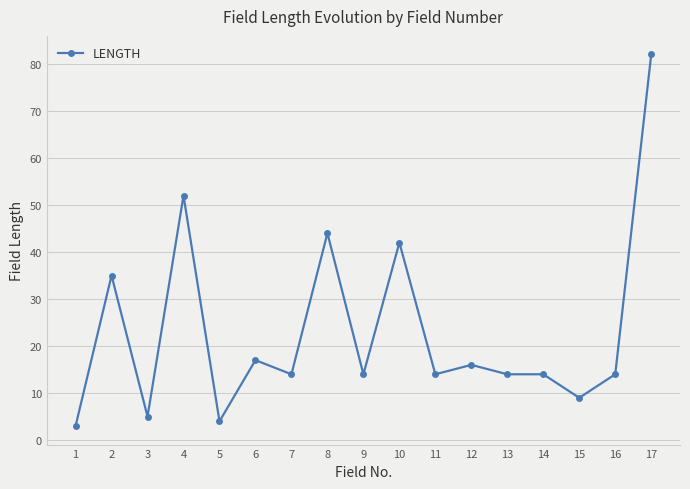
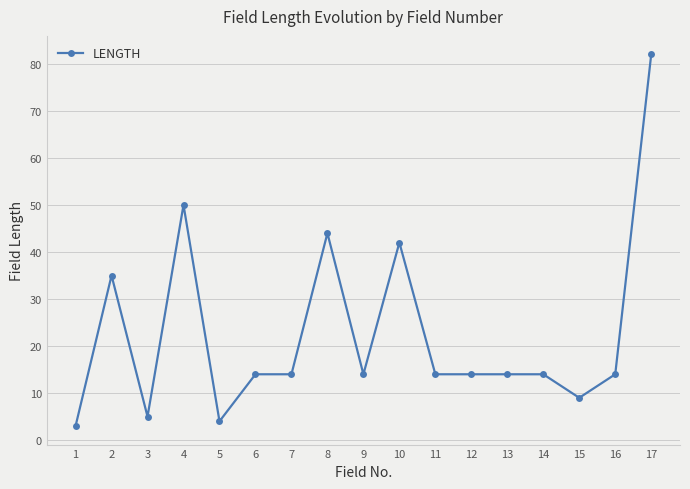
4: 52 -> 50
6: 17 -> 14
12: 16 -> 14
